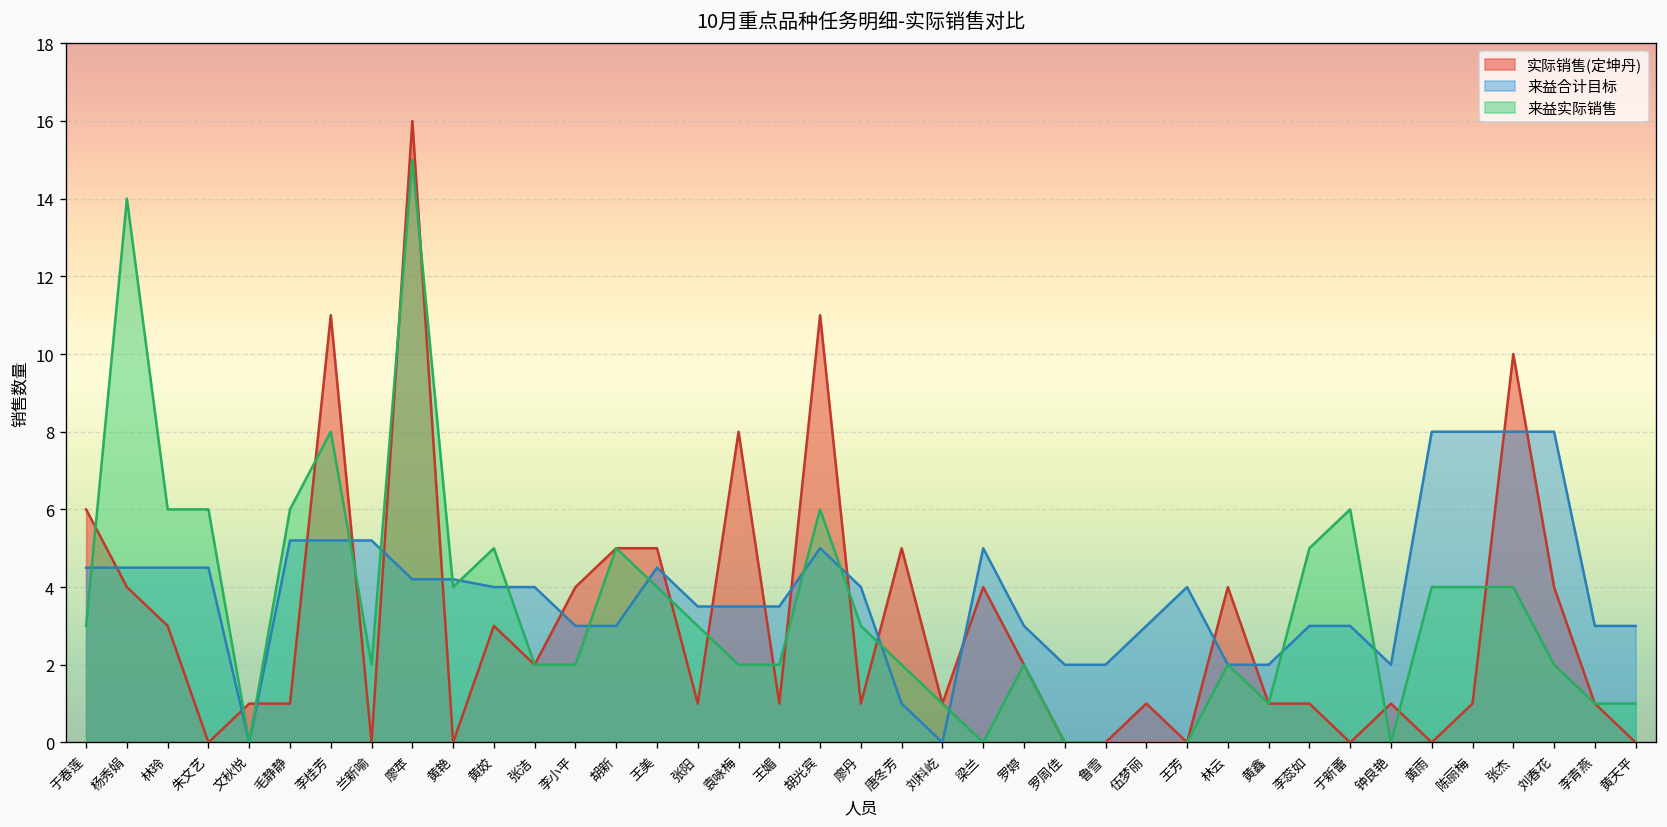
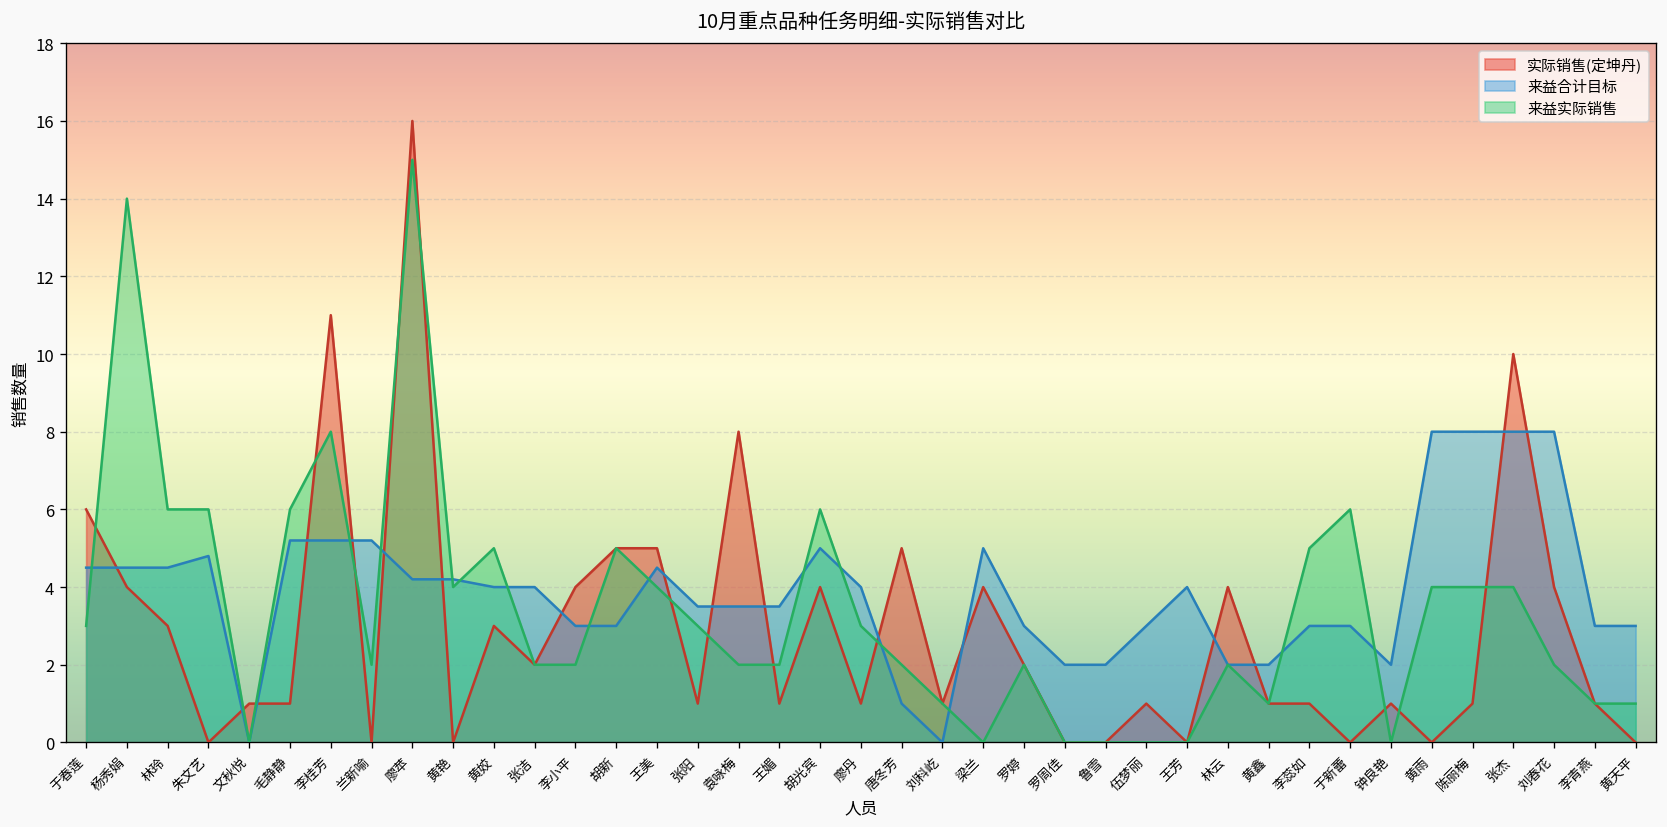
来益合计目标, 朱文艺: 4.5 -> 4.8
实际销售(定坤丹), 胡光宾: 11 -> 4
